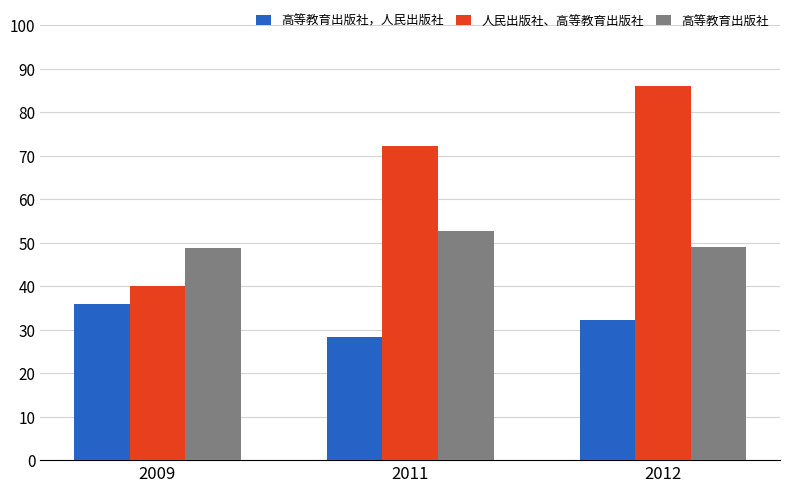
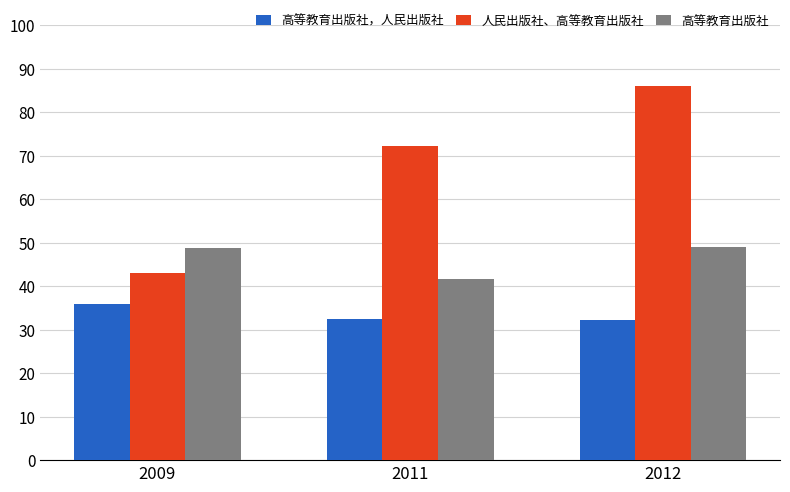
人民出版社、高等教育出版社, 2009: 40 -> 43
高等教育出版社，人民出版社, 2011: 28 -> 33
高等教育出版社, 2011: 53 -> 42
